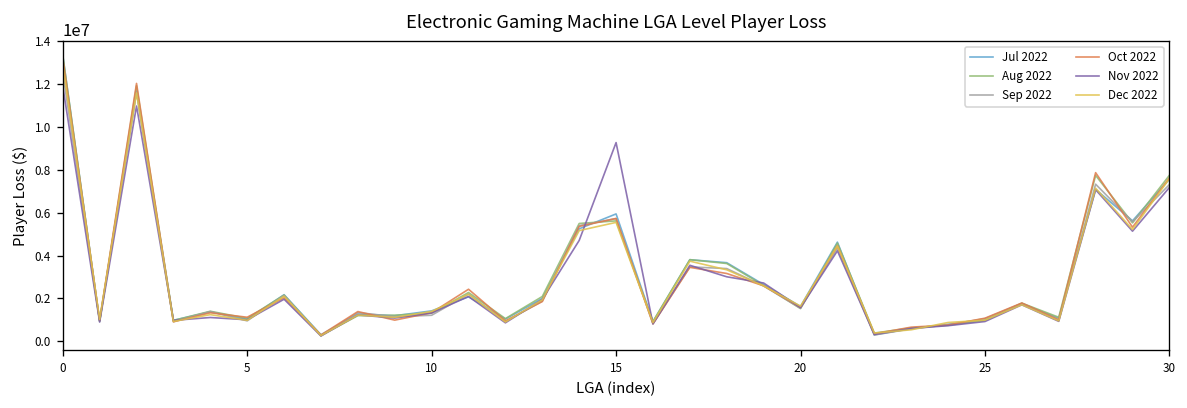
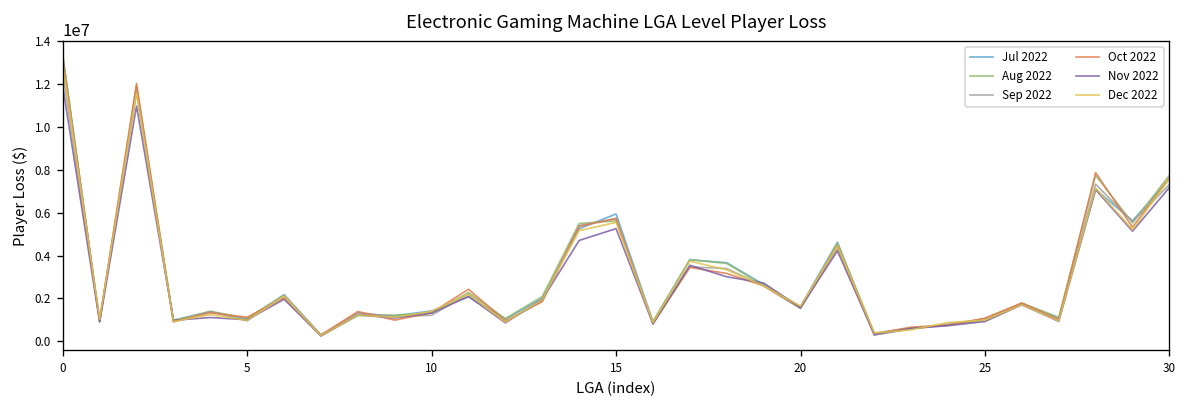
Nov 2022, 15: 9300000 -> 5300000
